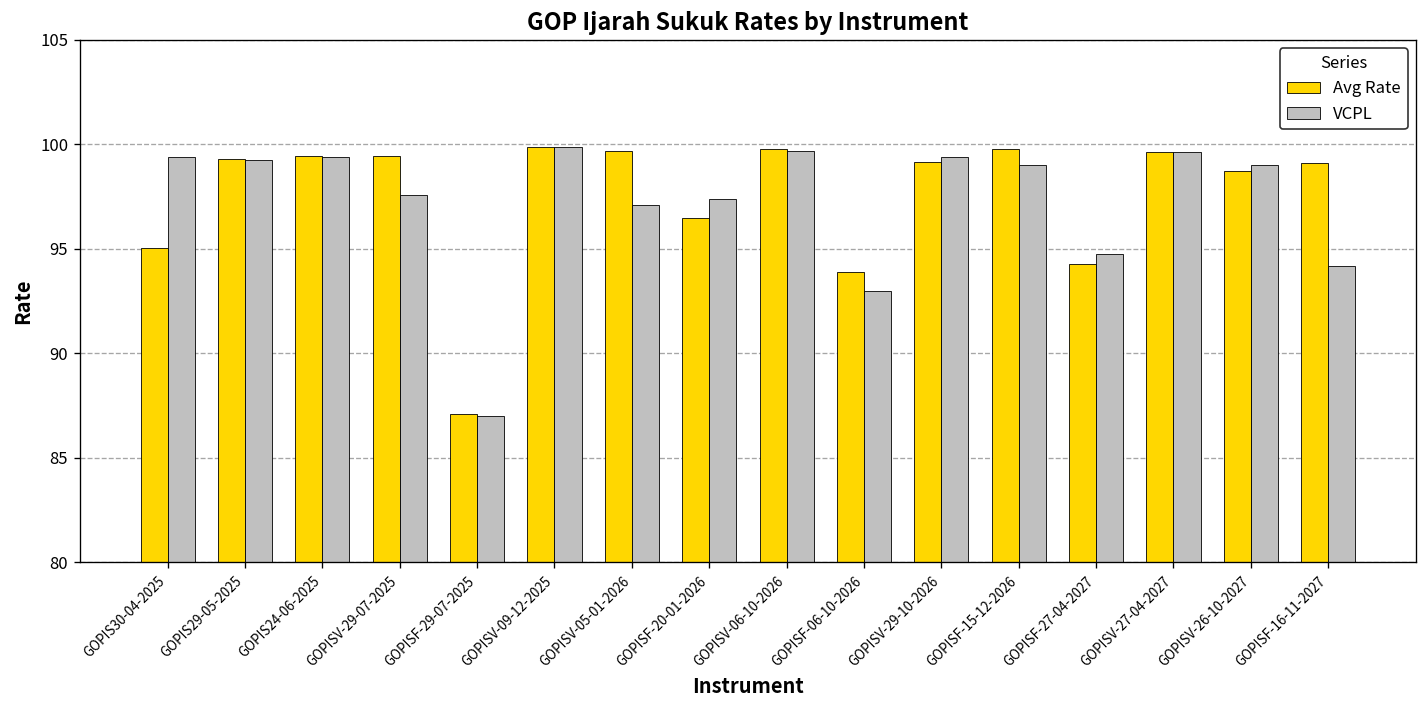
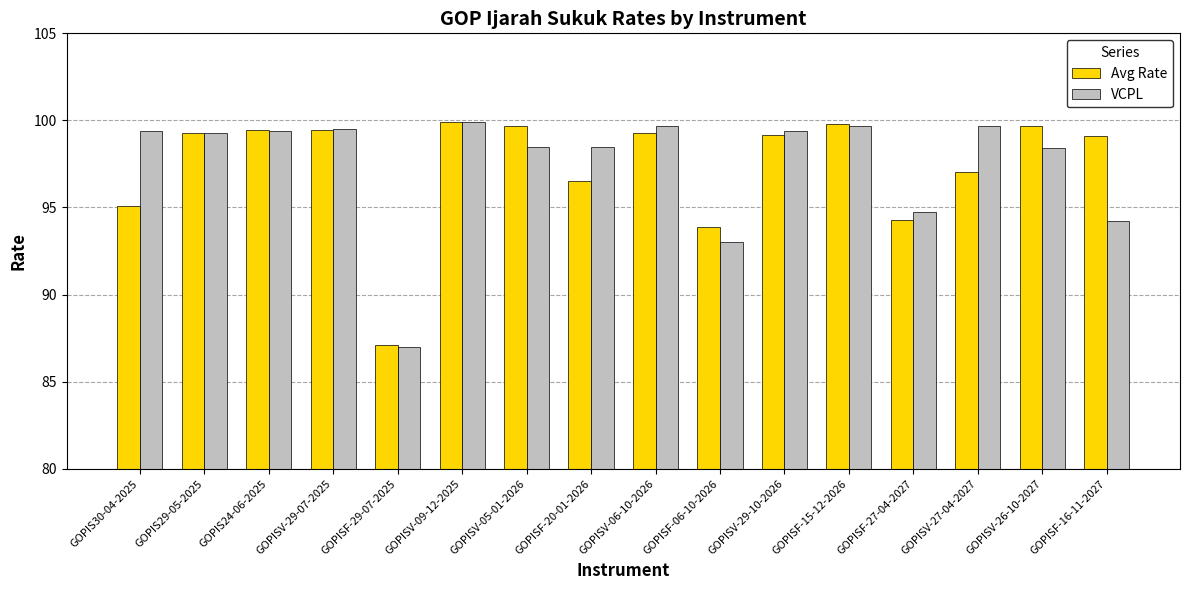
VCPL, GOPISV-29-07-2025: 97.6 -> 99.5
VCPL, GOPISV-05-01-2026: 97.1 -> 98.5
VCPL, GOPISF-20-01-2026: 97.4 -> 98.5
Avg Rate, GOPISV-06-10-2026: 99.8 -> 99.3
VCPL, GOPISF-15-12-2026: 99.0 -> 99.7
Avg Rate, GOPISV-27-04-2027: 99.6 -> 97.0
Avg Rate, GOPISV-26-10-2027: 98.8 -> 99.7
VCPL, GOPISV-26-10-2027: 99.0 -> 98.4
